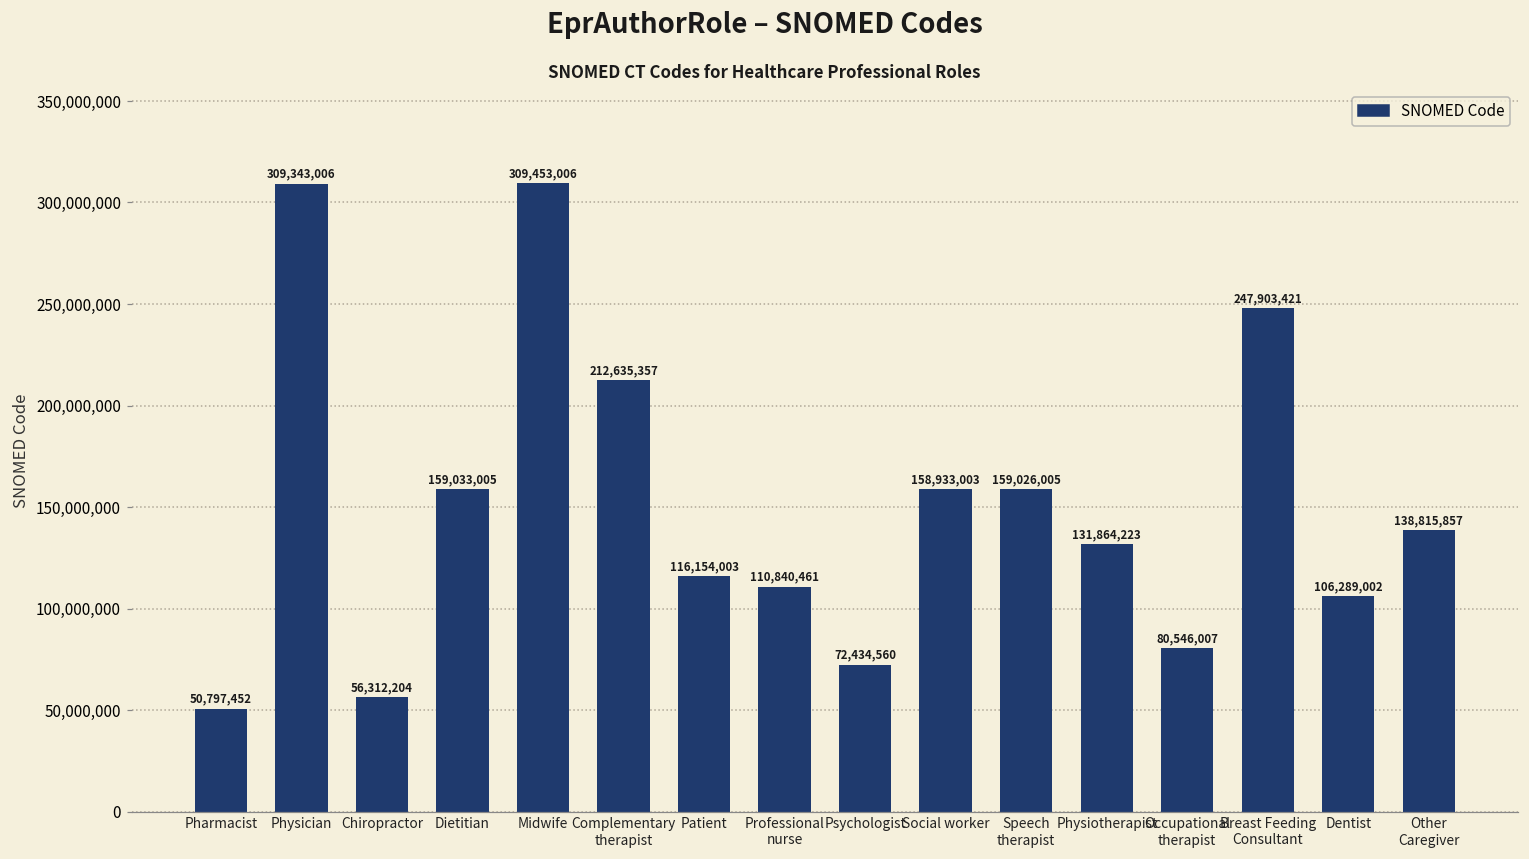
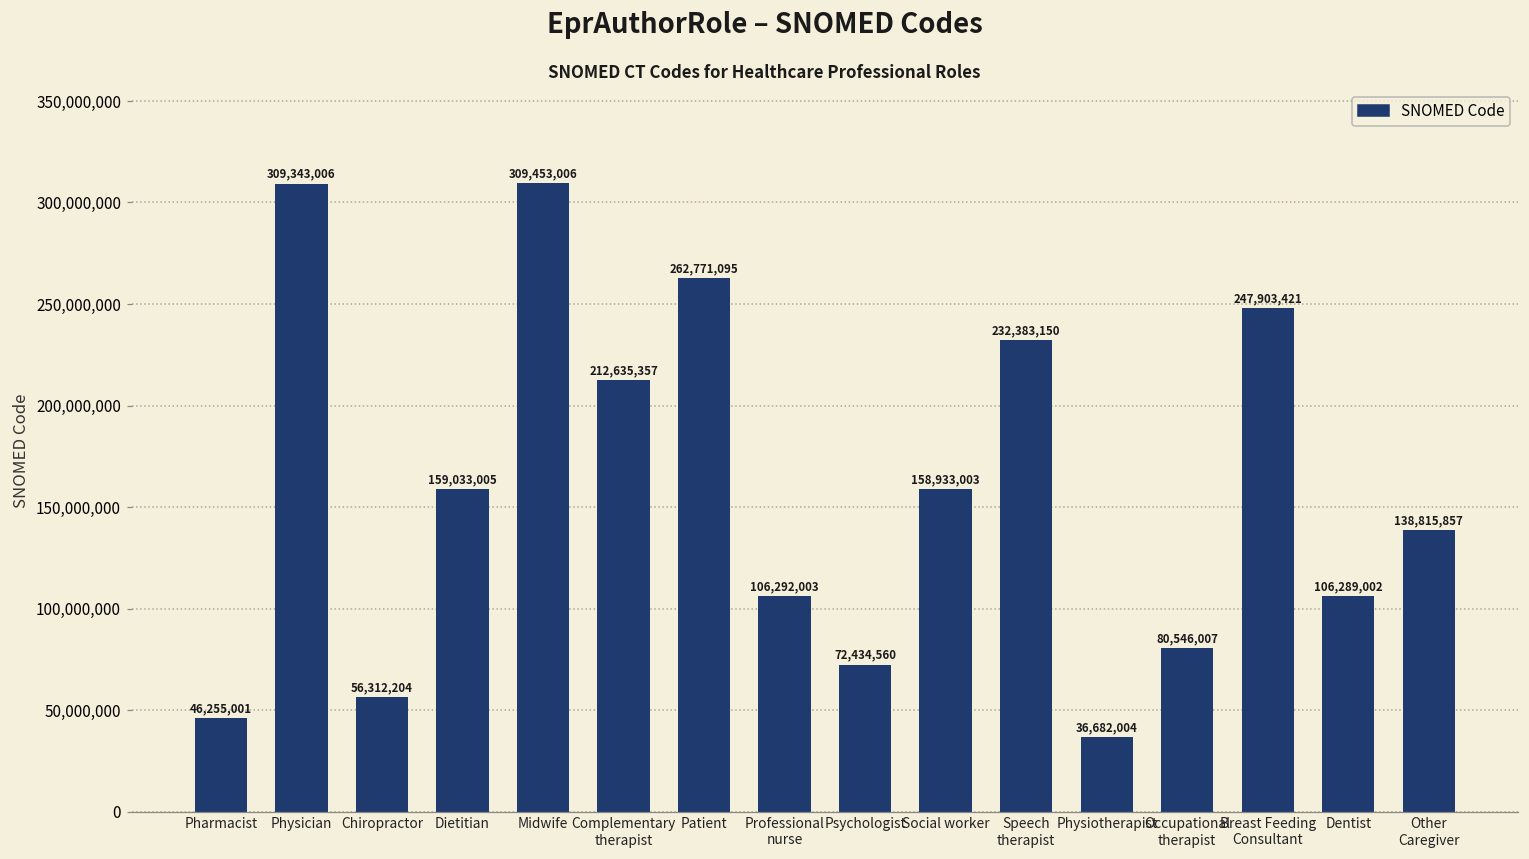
Pharmacist: 50,797,452 -> 46,255,001
Patient: 116,154,003 -> 262,771,095
Professional nurse: 110,840,461 -> 106,292,003
Speech therapist: 159,026,005 -> 232,383,150
Physiotherapist: 131,864,223 -> 36,682,004
